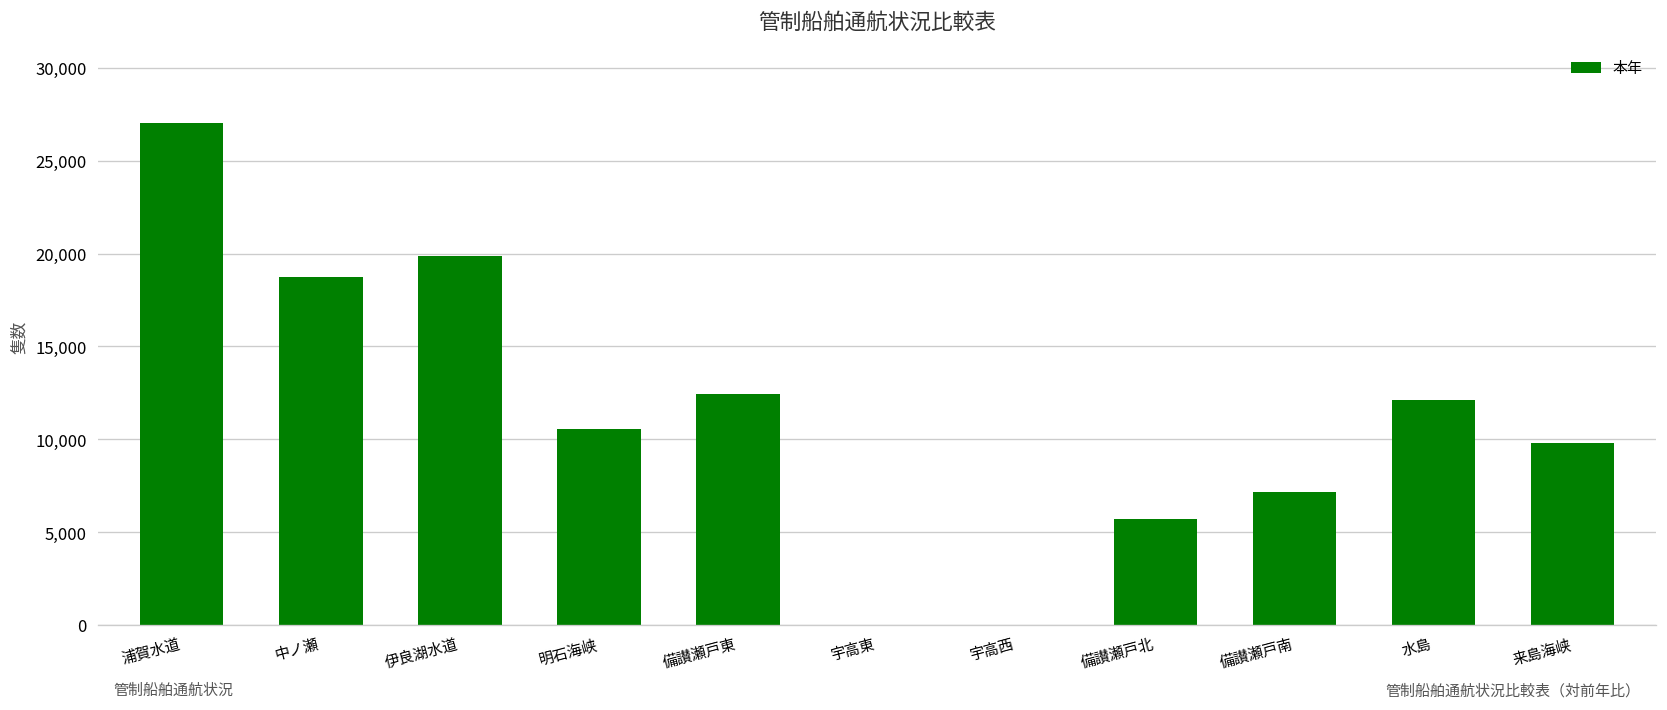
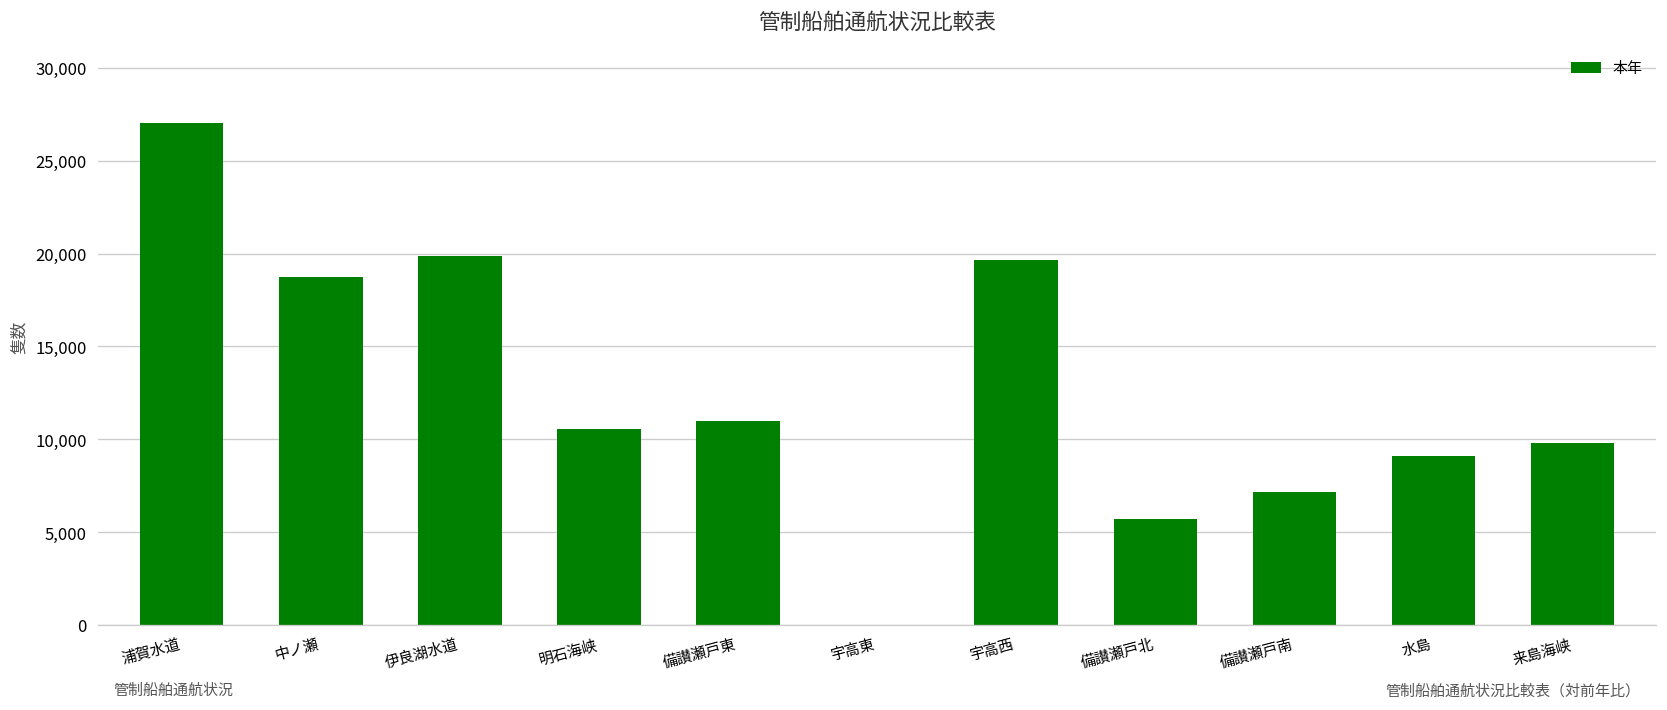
備讃瀬戸東: 12,400 -> 11,000
宇高西: 0 -> 19,700
水島: 12,100 -> 9,100
